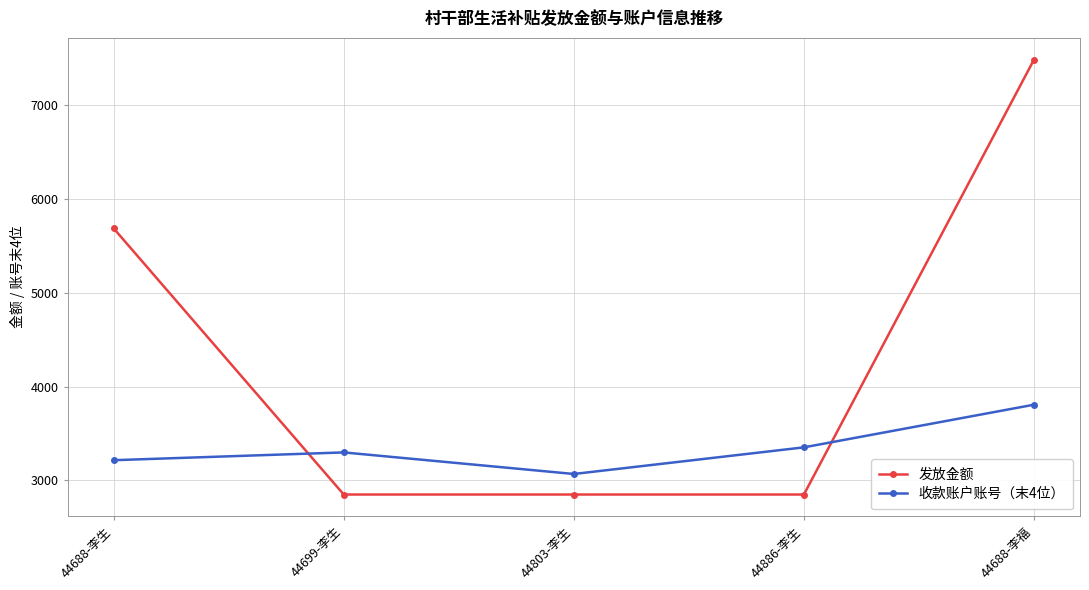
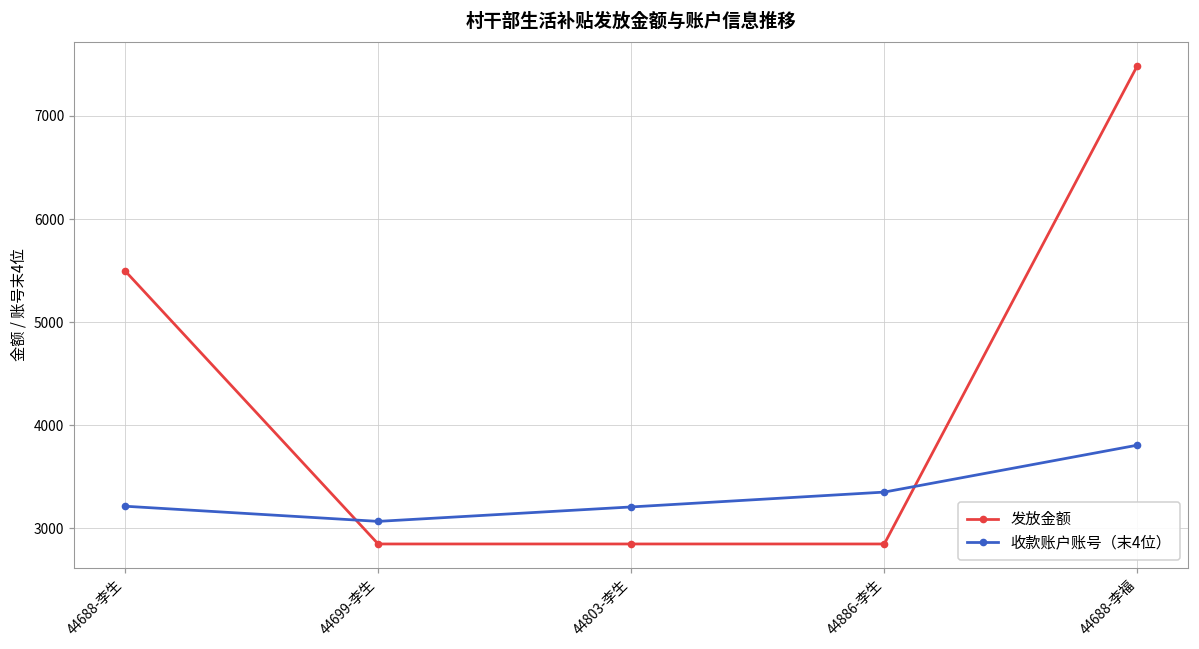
发放金额, 44688-李生: 5700 -> 5500
收款账户账号（末4位）, 44699-李生: 3300 -> 3100
收款账户账号（末4位）, 44803-李生: 3100 -> 3200
